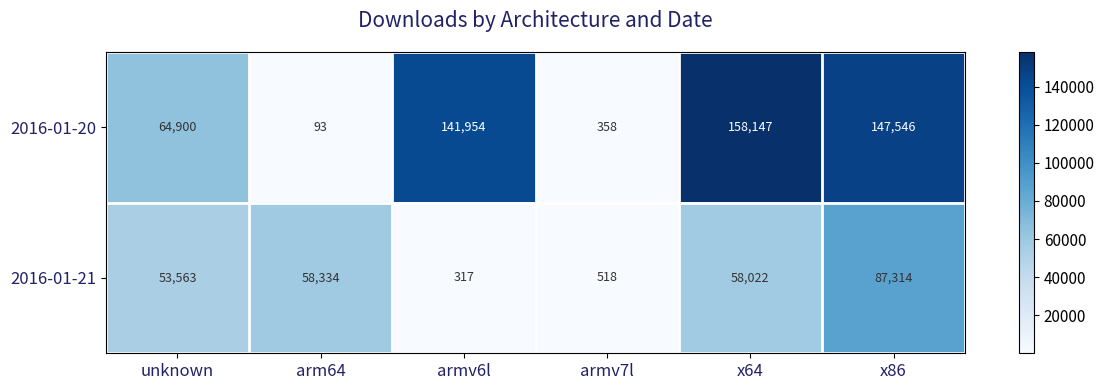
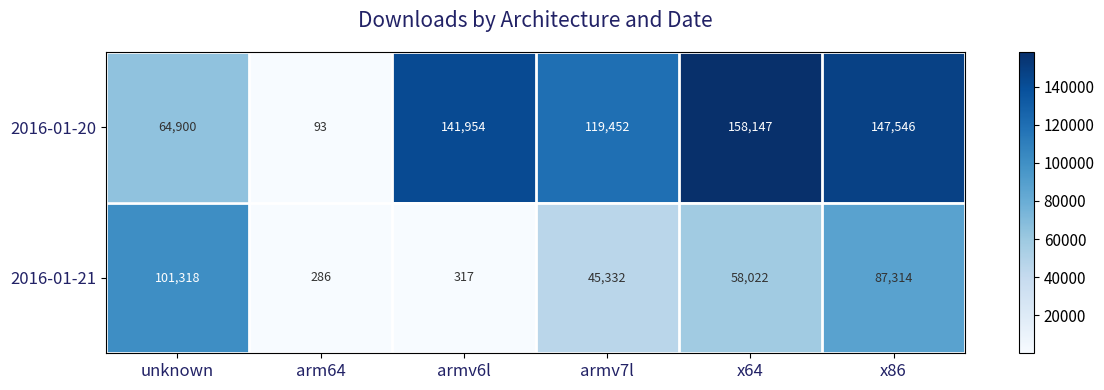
2016-01-20, armv7l: 358 -> 119,452
2016-01-21, unknown: 53,563 -> 101,318
2016-01-21, arm64: 58,334 -> 286
2016-01-21, armv7l: 518 -> 45,332
